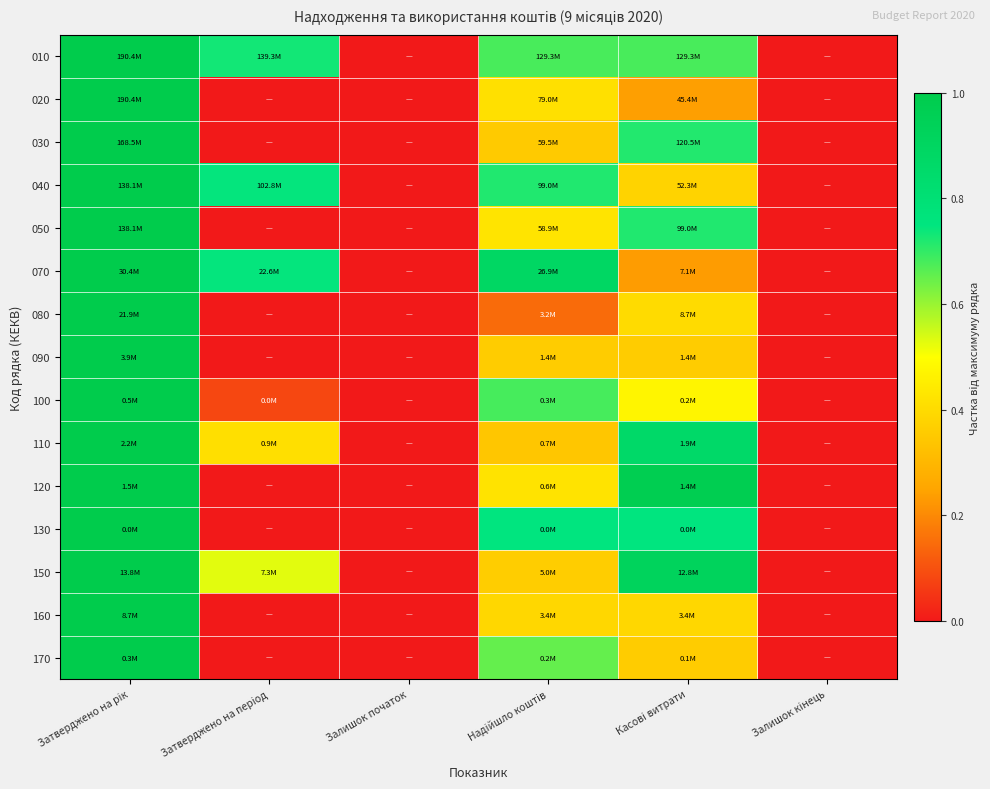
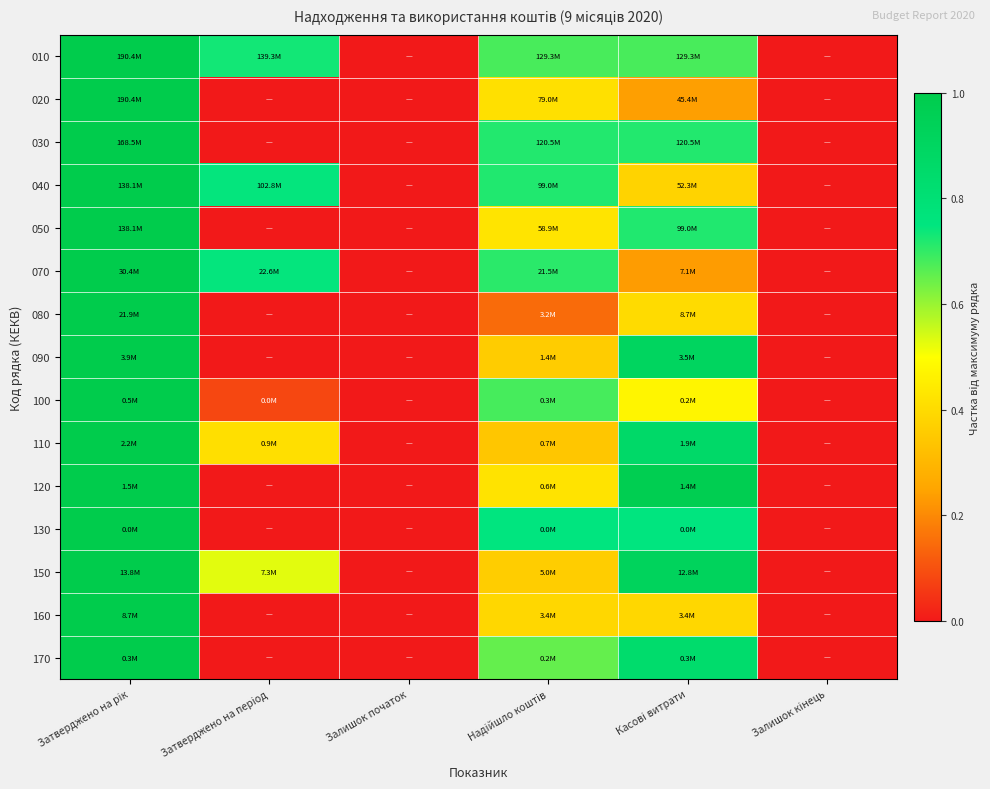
030, Надійшло коштів: 59.5M -> 120.5M
070, Надійшло коштів: 26.9M -> 21.5M
090, Касові витрати: 1.4M -> 3.5M
170, Касові витрати: 0.1M -> 0.3M
